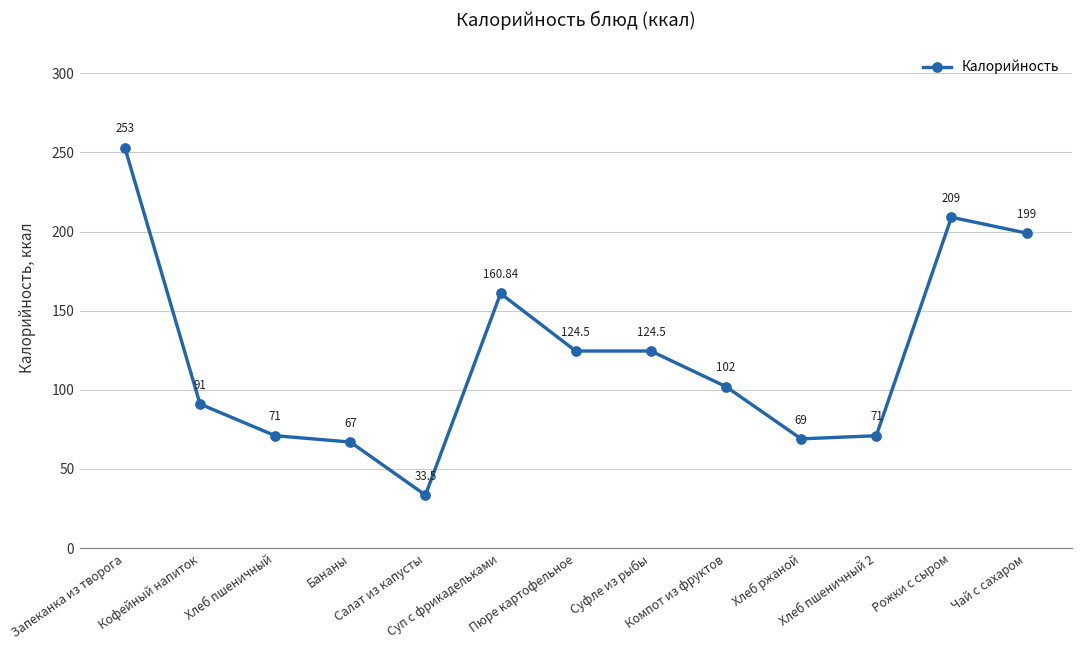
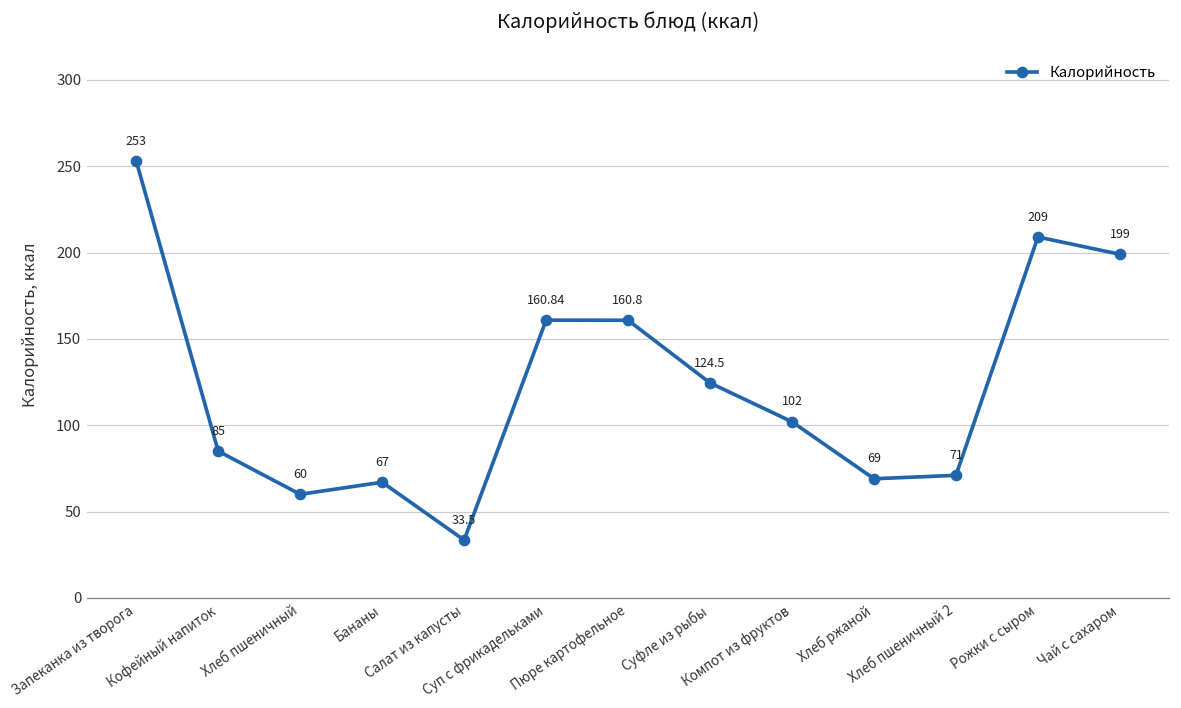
Кофейный напиток: 91 -> 85
Хлеб пшеничный: 71 -> 60
Пюре картофельное: 124.5 -> 160.8
